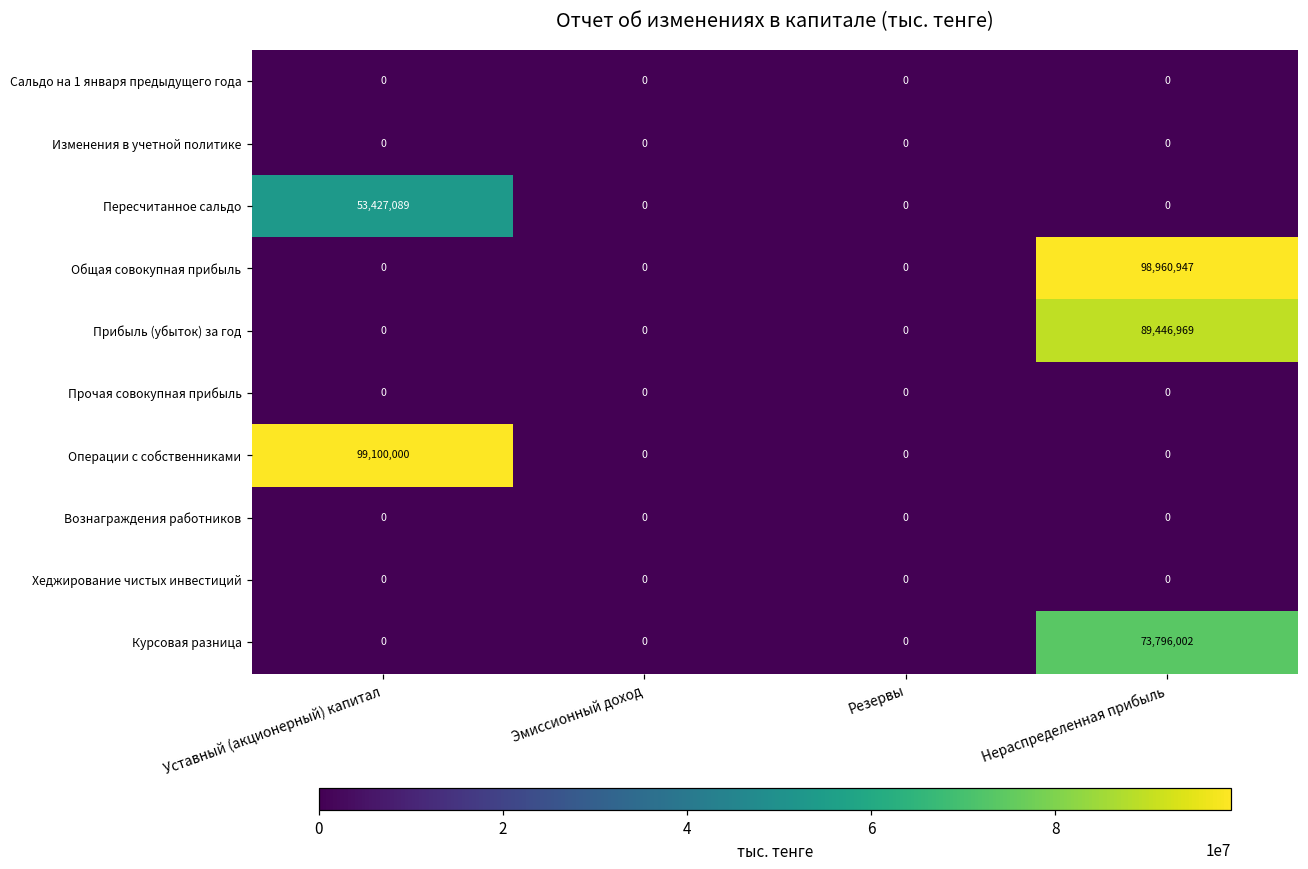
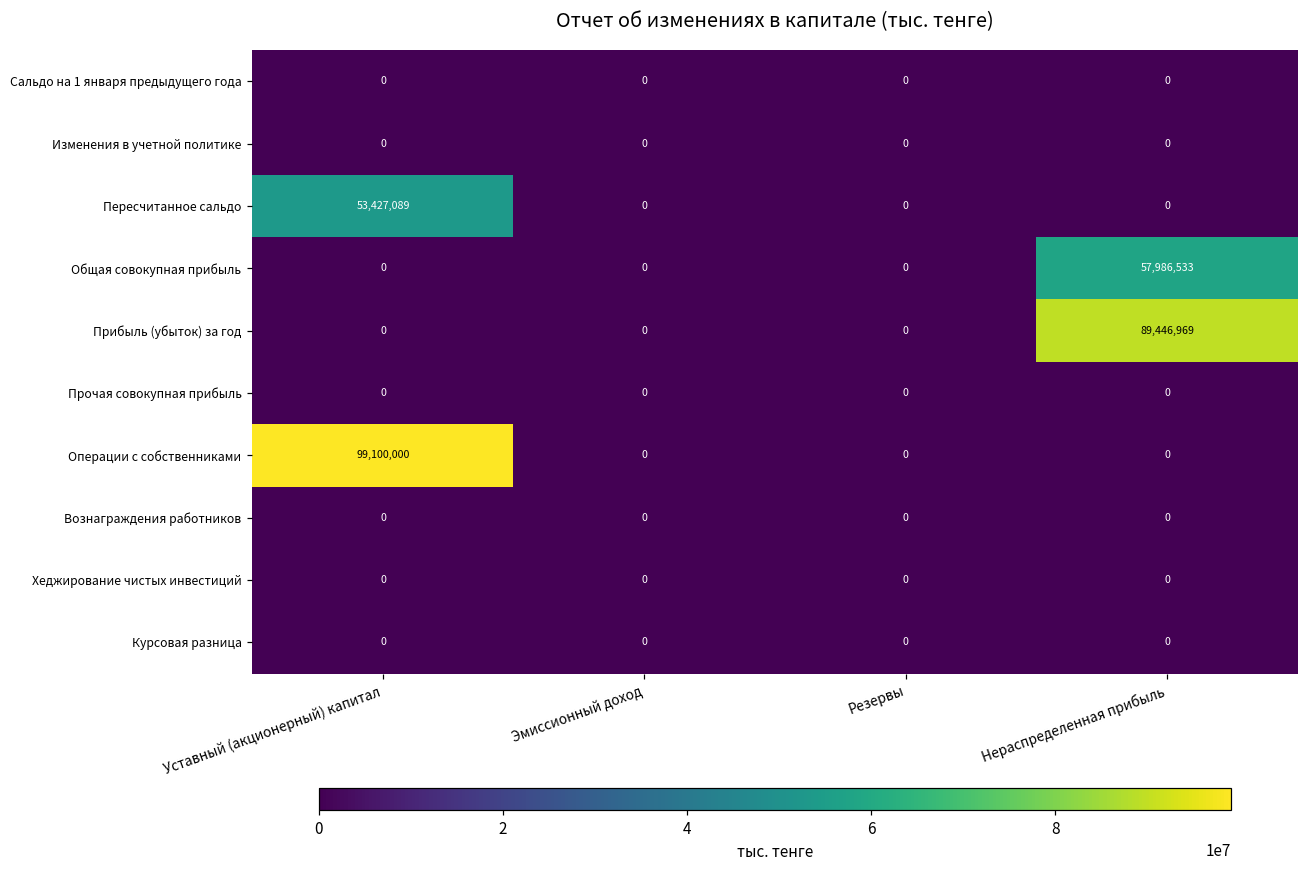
Общая совокупная прибыль, Нераспределенная прибыль: 98,960,947 -> 57,986,533
Курсовая разница, Нераспределенная прибыль: 73,796,002 -> 0
